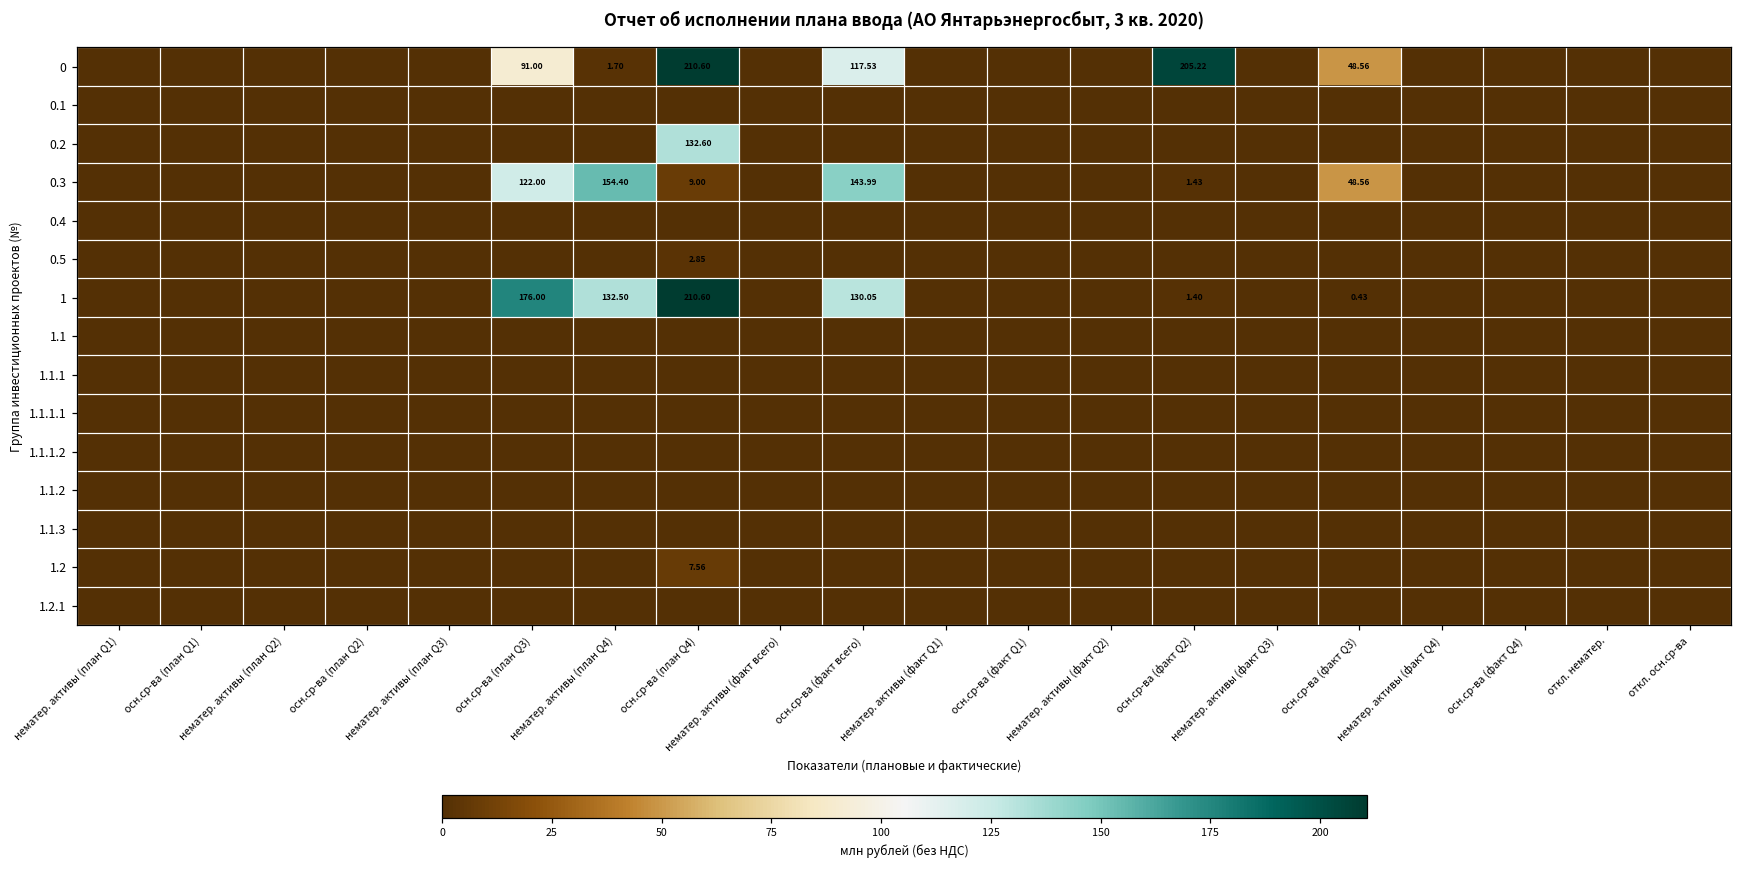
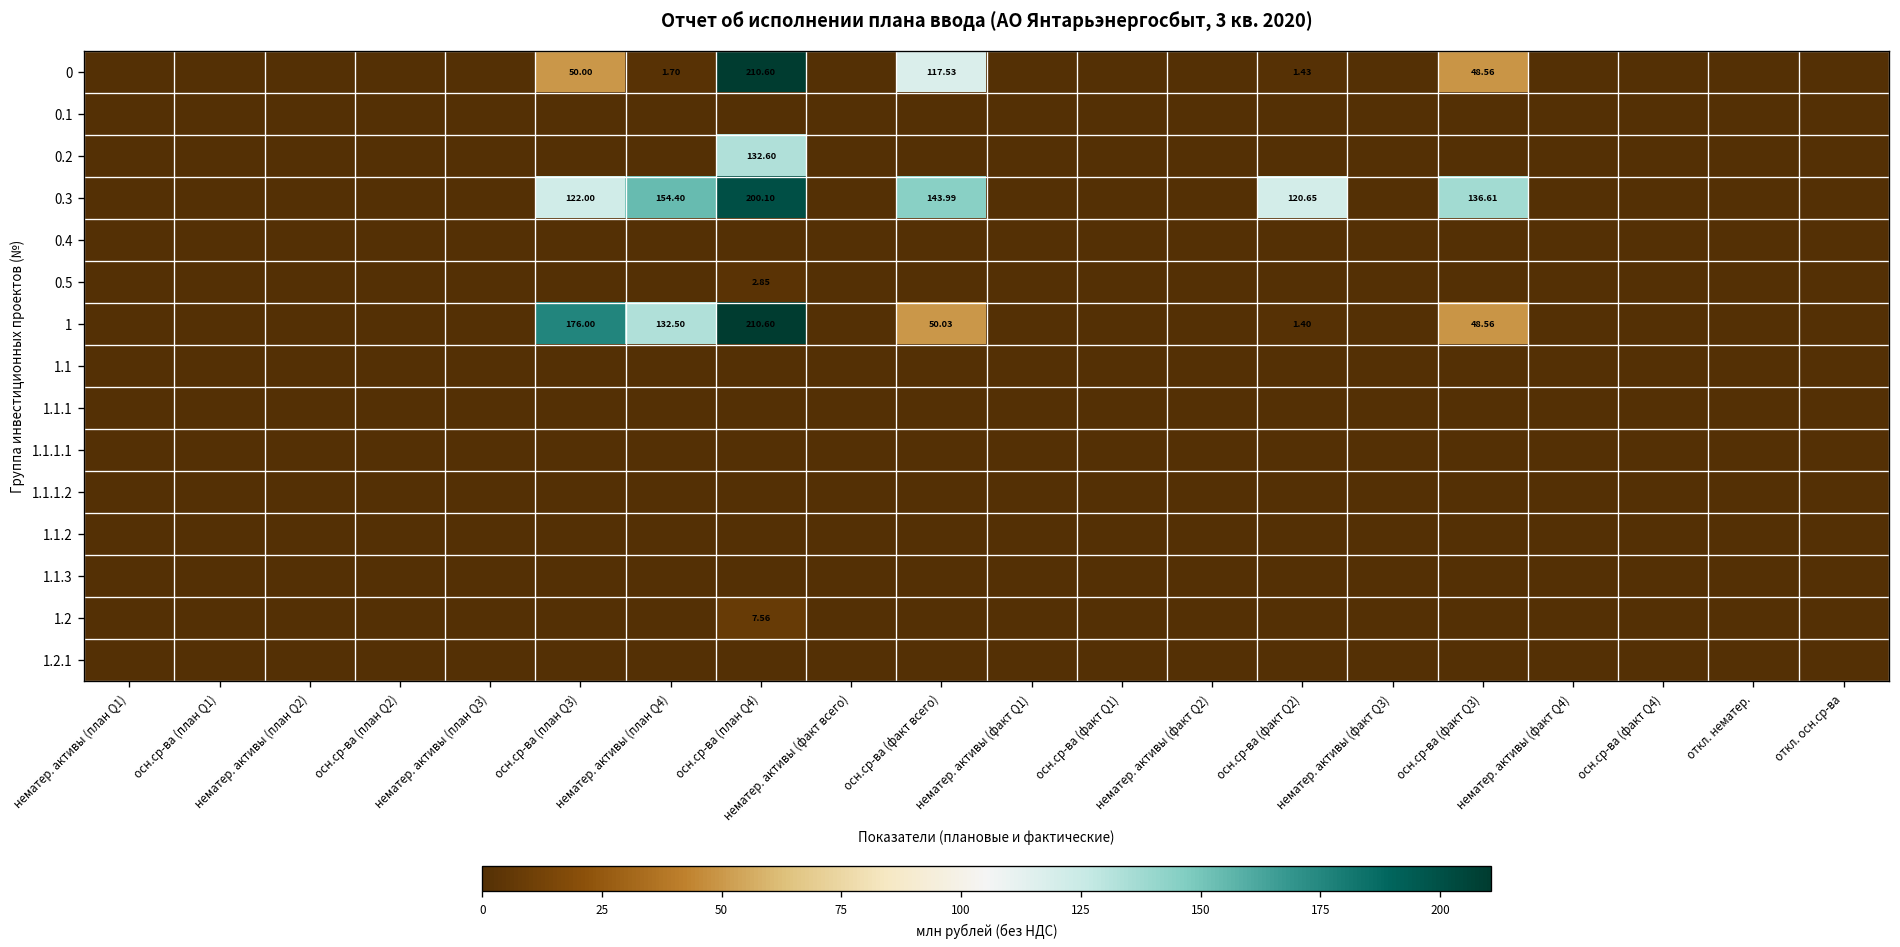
0, осн.ср-ва (план Q3): 91.00 -> 50.00
0, осн.ср-ва (факт Q2): 205.22 -> 1.43
0.3, осн.ср-ва (план Q4): 9.00 -> 200.10
0.3, осн.ср-ва (факт Q2): 1.43 -> 120.65
0.3, осн.ср-ва (факт Q3): 48.56 -> 136.61
1, осн.ср-ва (факт всего): 130.05 -> 50.03
1, осн.ср-ва (факт Q3): 0.43 -> 48.56
